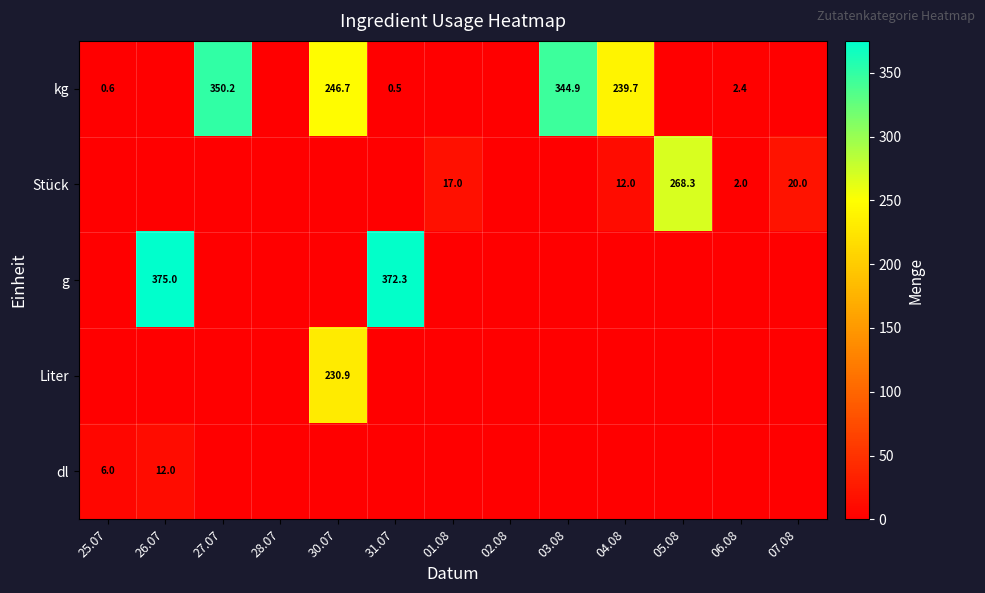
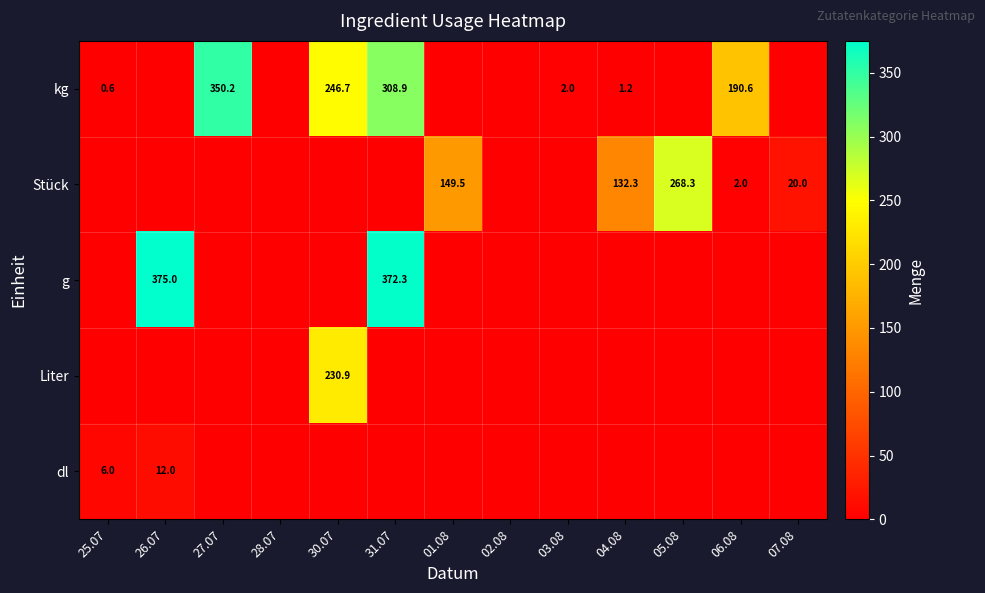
kg, 31.07: 0.5 -> 308.9
kg, 03.08: 344.9 -> 2.0
kg, 04.08: 239.7 -> 1.2
kg, 06.08: 2.4 -> 190.6
Stück, 01.08: 17.0 -> 149.5
Stück, 04.08: 12.0 -> 132.3
